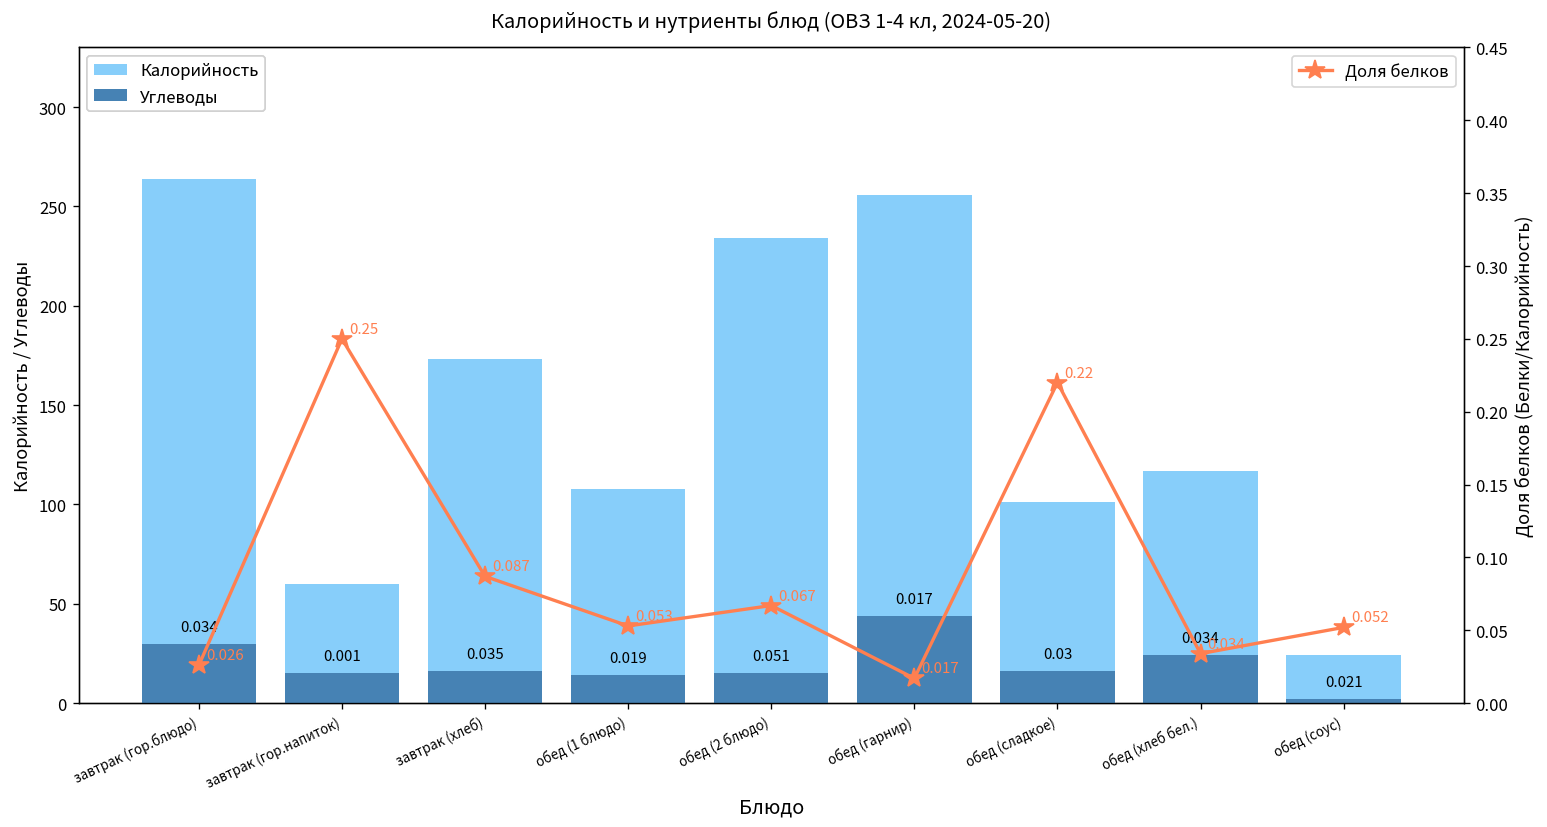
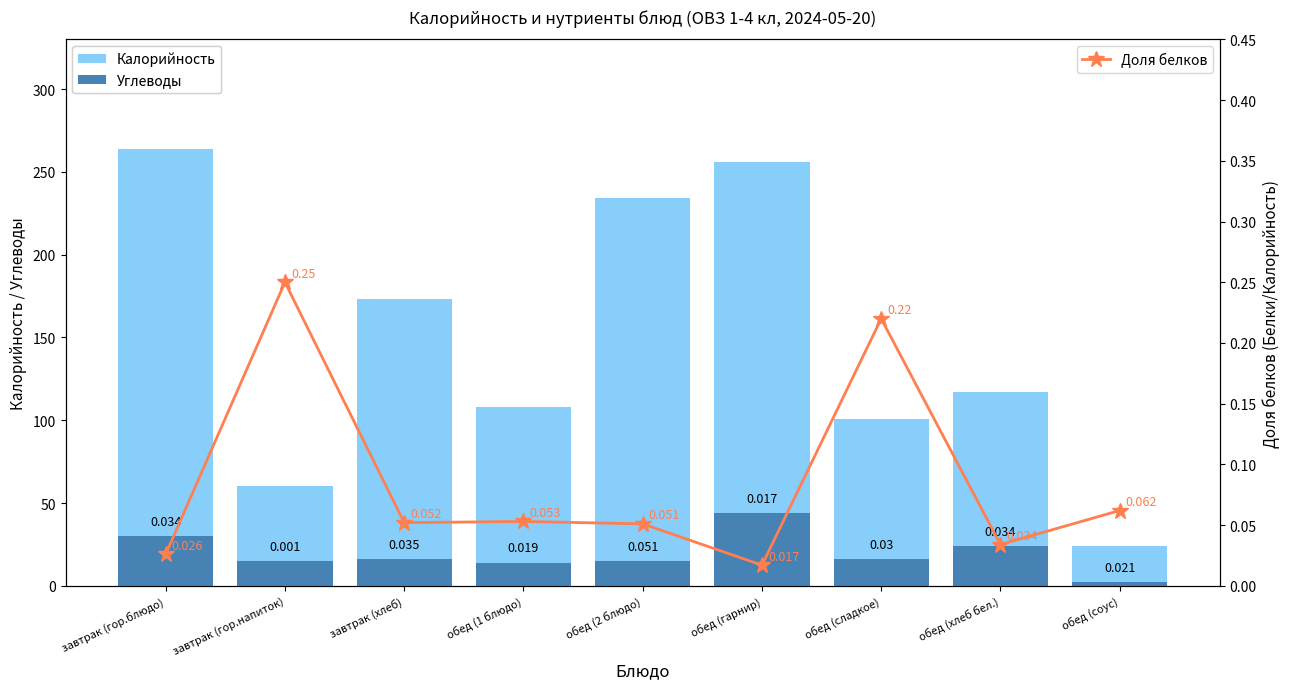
Доля белков, завтрак (хлеб): 0.087 -> 0.052
Доля белков, обед (2 блюдо): 0.067 -> 0.051
Доля белков, обед (соус): 0.052 -> 0.062
